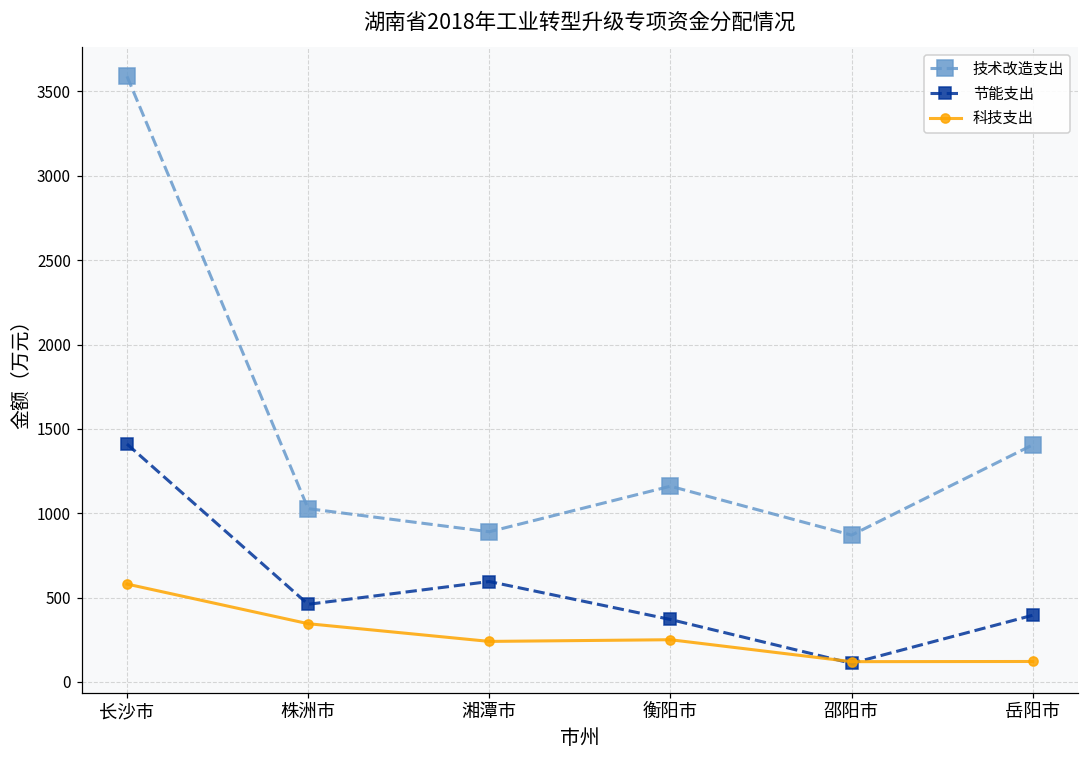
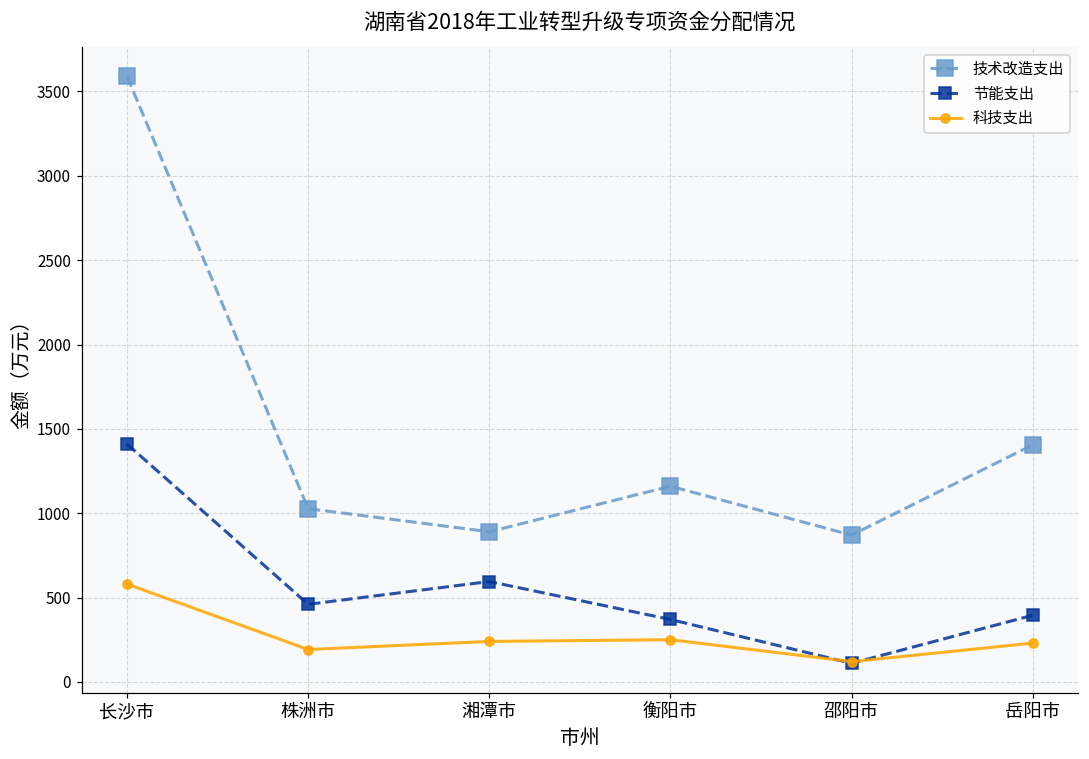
科技支出, 株洲市: 350 -> 190
科技支出, 岳阳市: 120 -> 230
